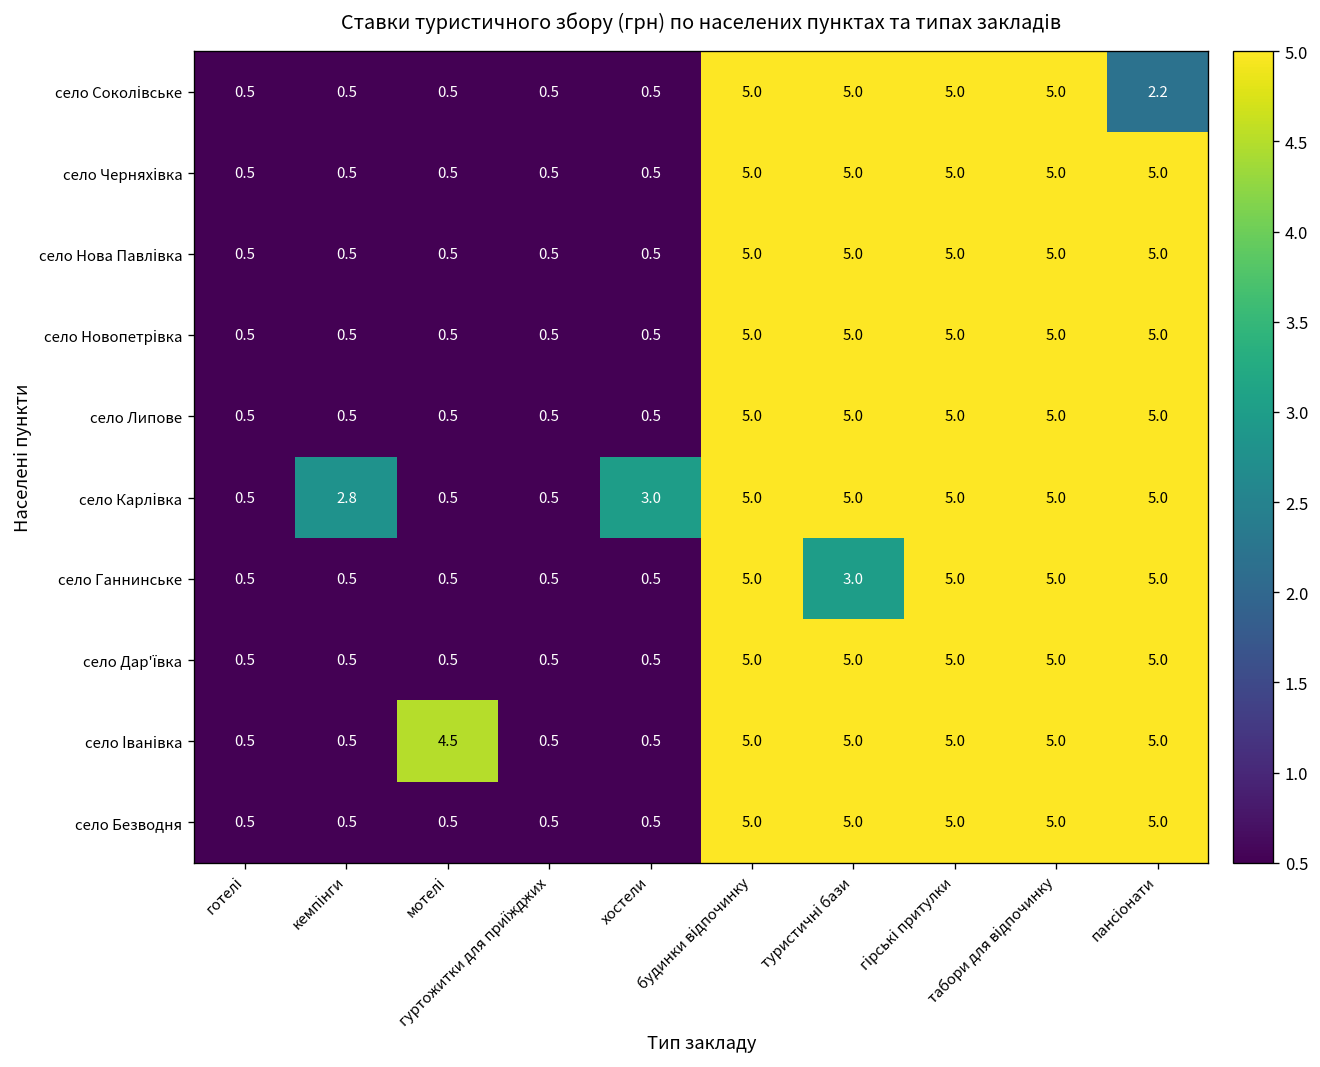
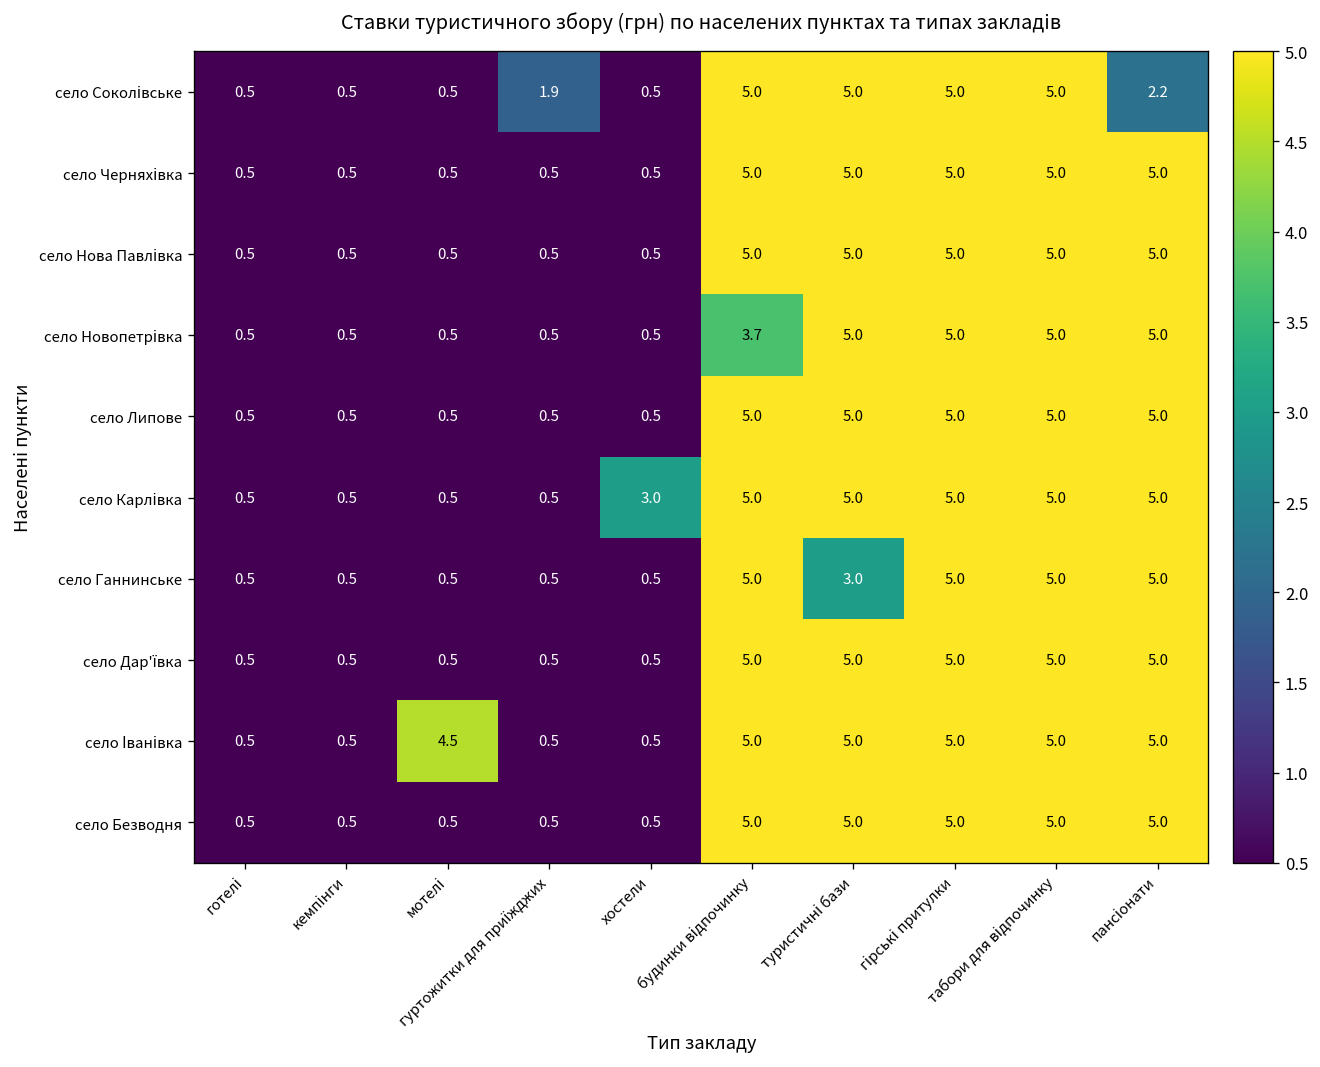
село Соколівське, гуртожитки для приїжджих: 0.5 -> 1.9
село Новопетрівка, будинки відпочинку: 5.0 -> 3.7
село Карлівка, кемпінги: 2.8 -> 0.5
